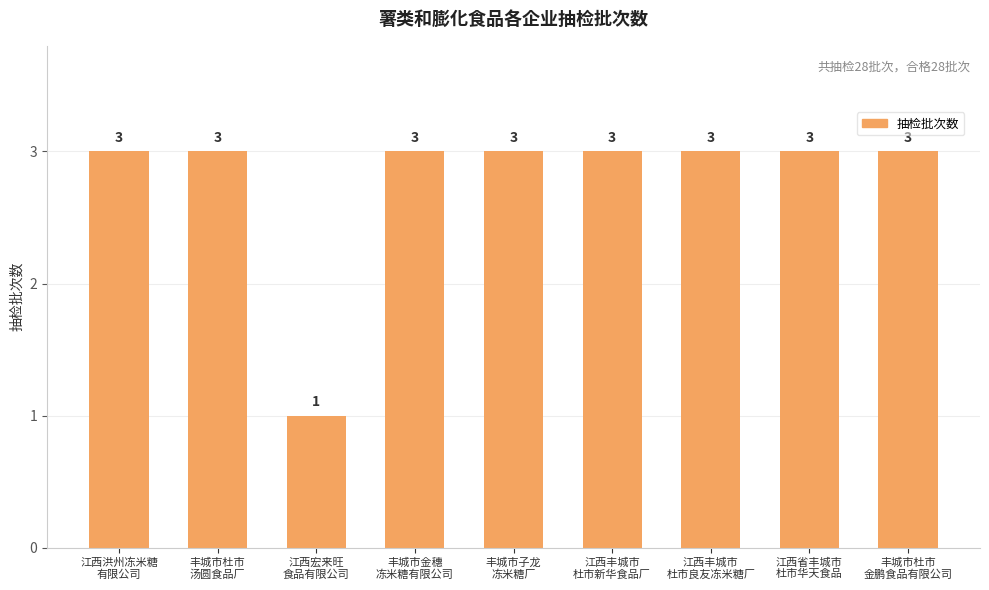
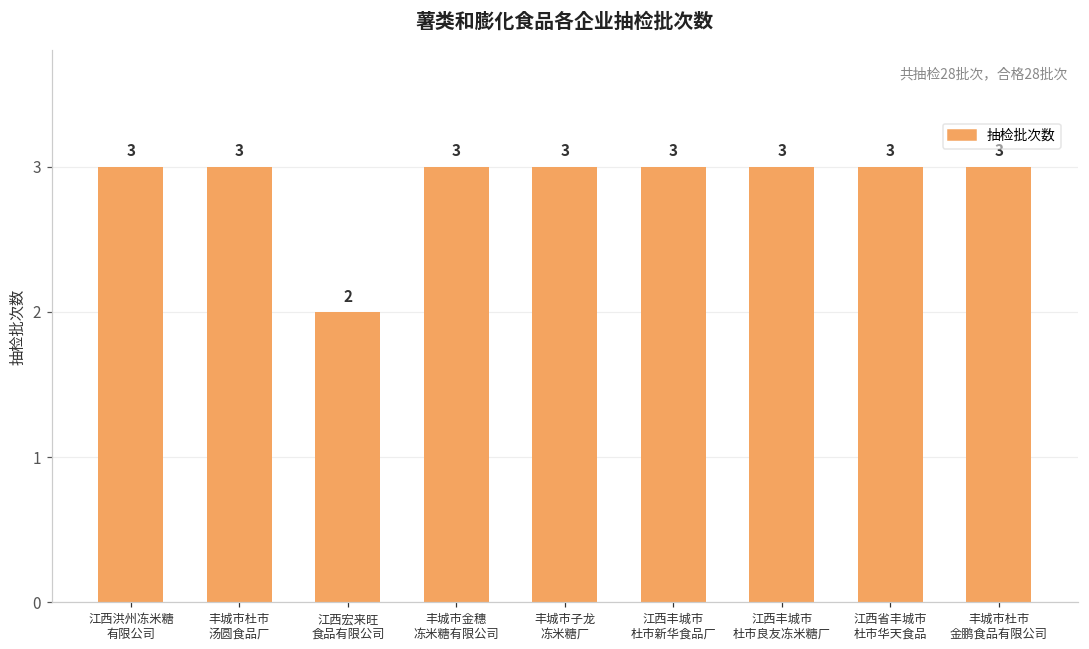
江西宏来旺 食品有限公司: 1 -> 2
